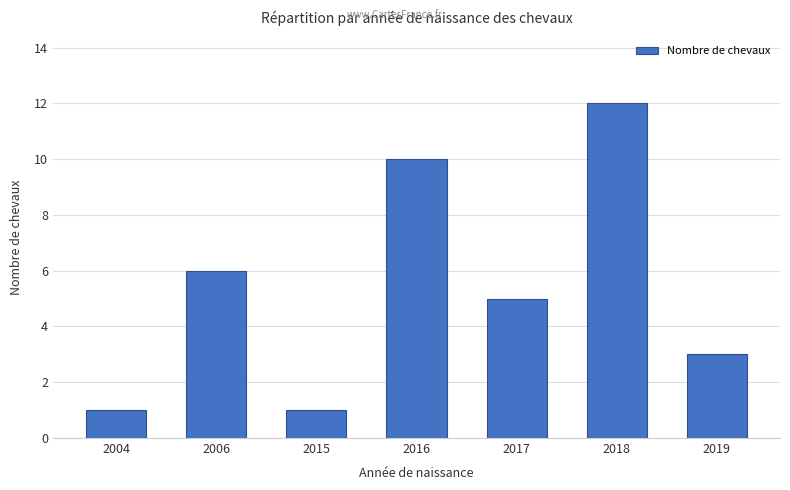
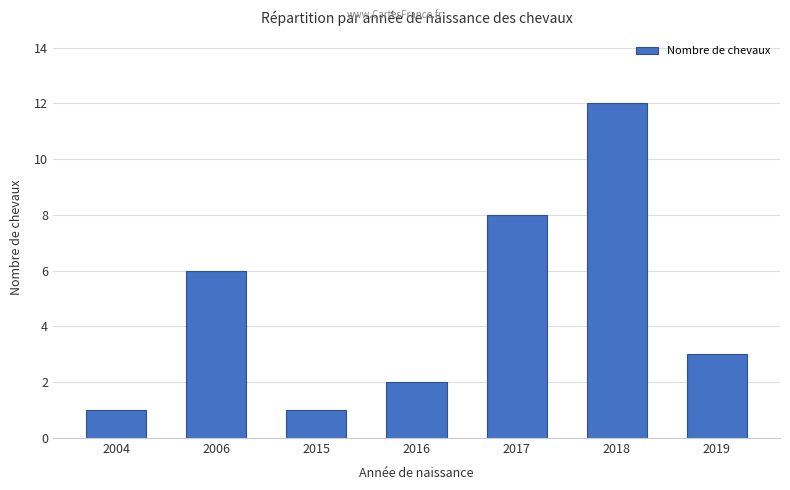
2016: 10 -> 2
2017: 5 -> 8
